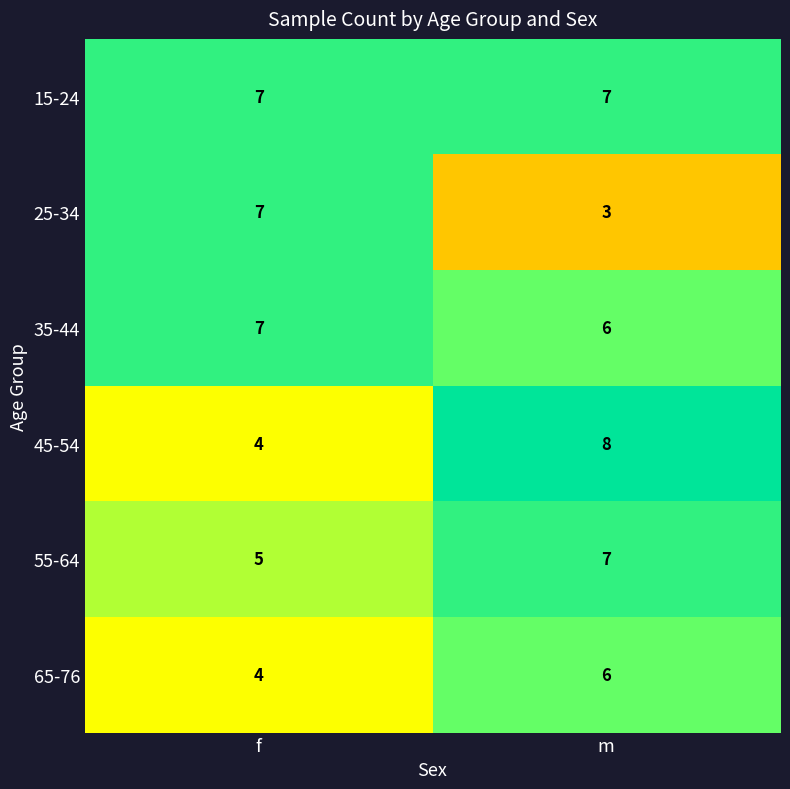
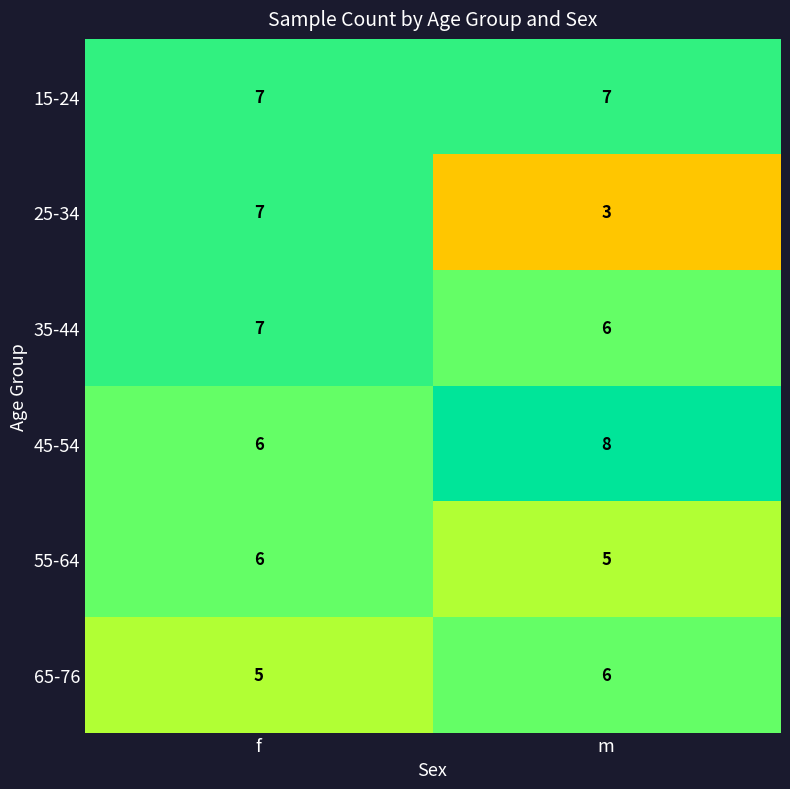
45-54, f: 4 -> 6
55-64, f: 5 -> 6
55-64, m: 7 -> 5
65-76, f: 4 -> 5
